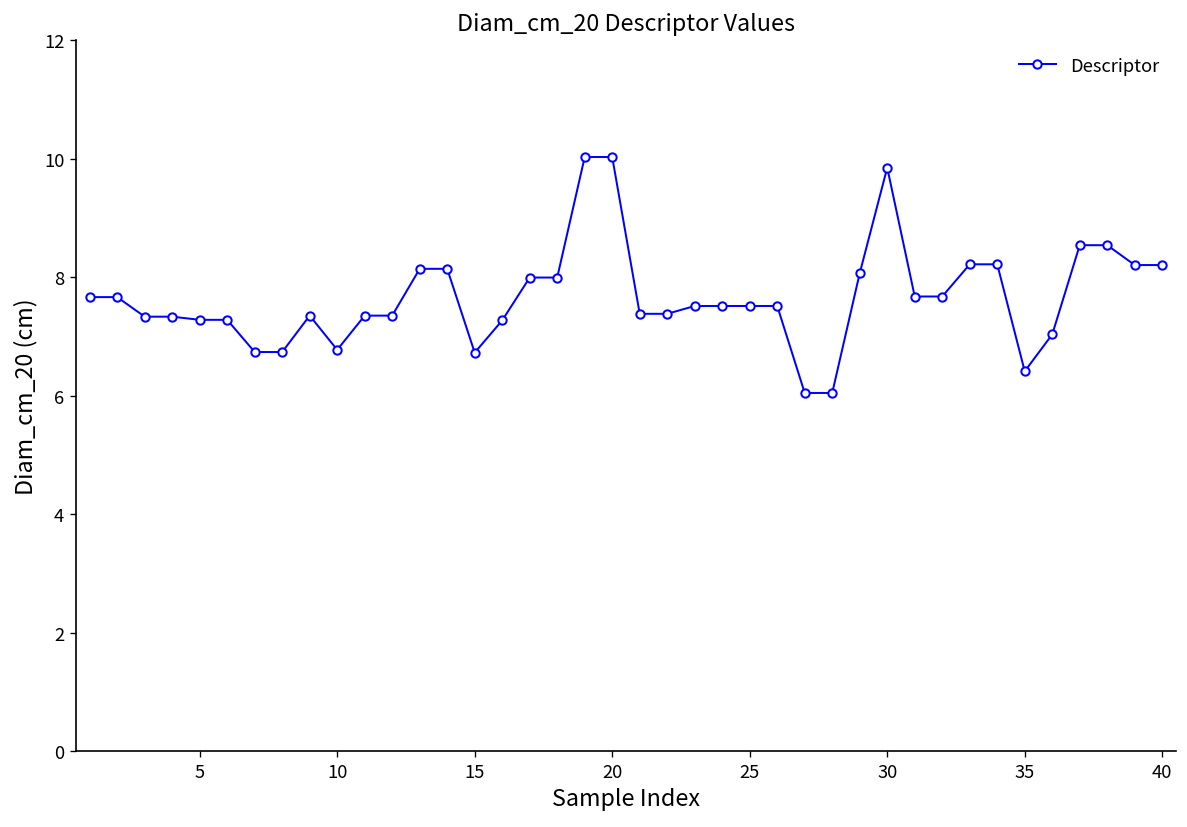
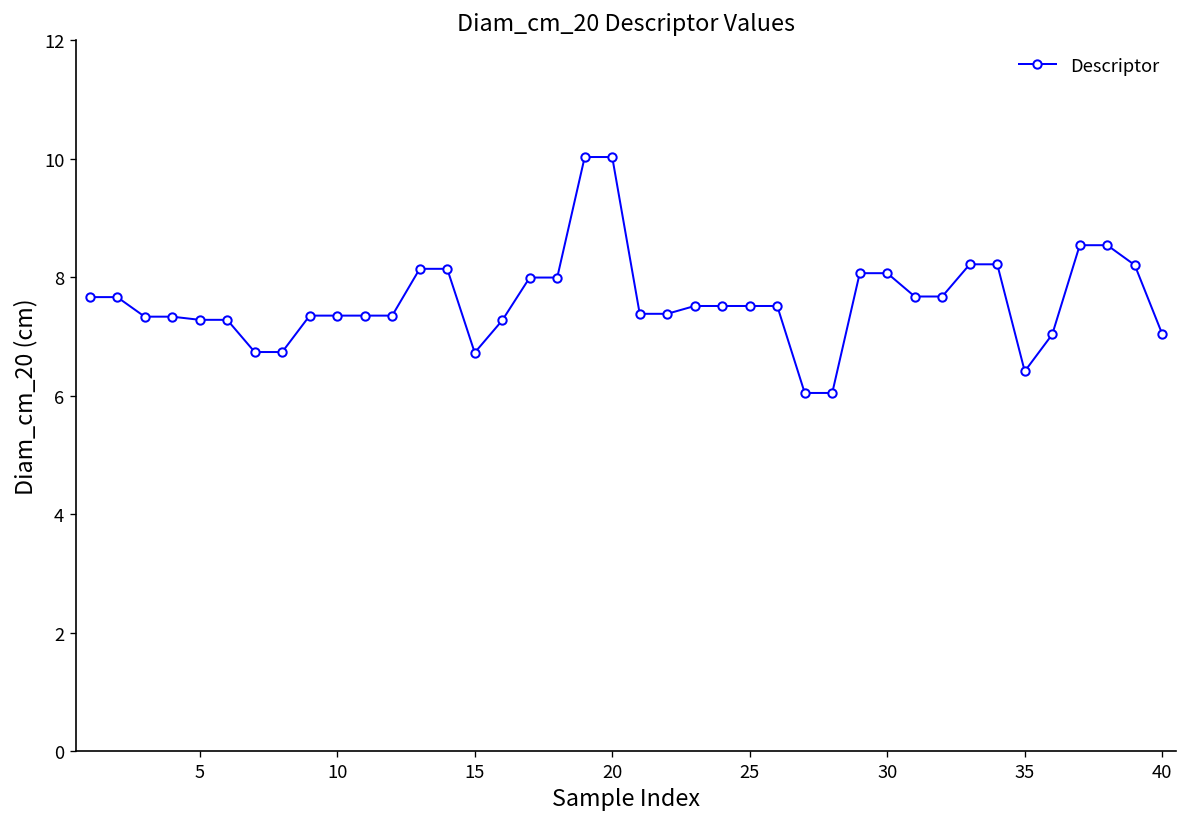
10: 6.8 -> 7.4
30: 9.8 -> 8.1
40: 8.2 -> 7.0
